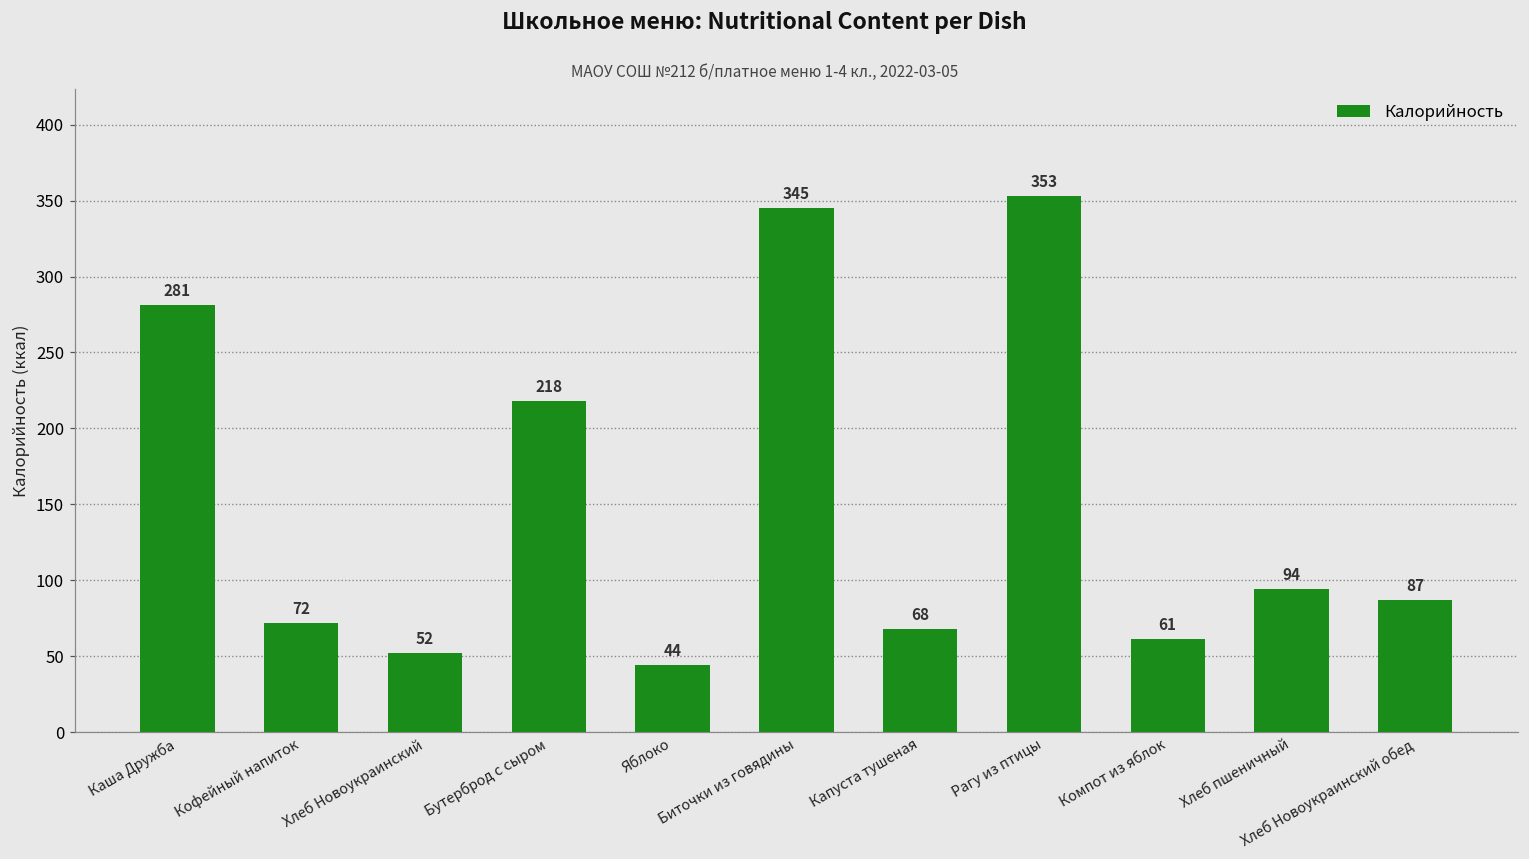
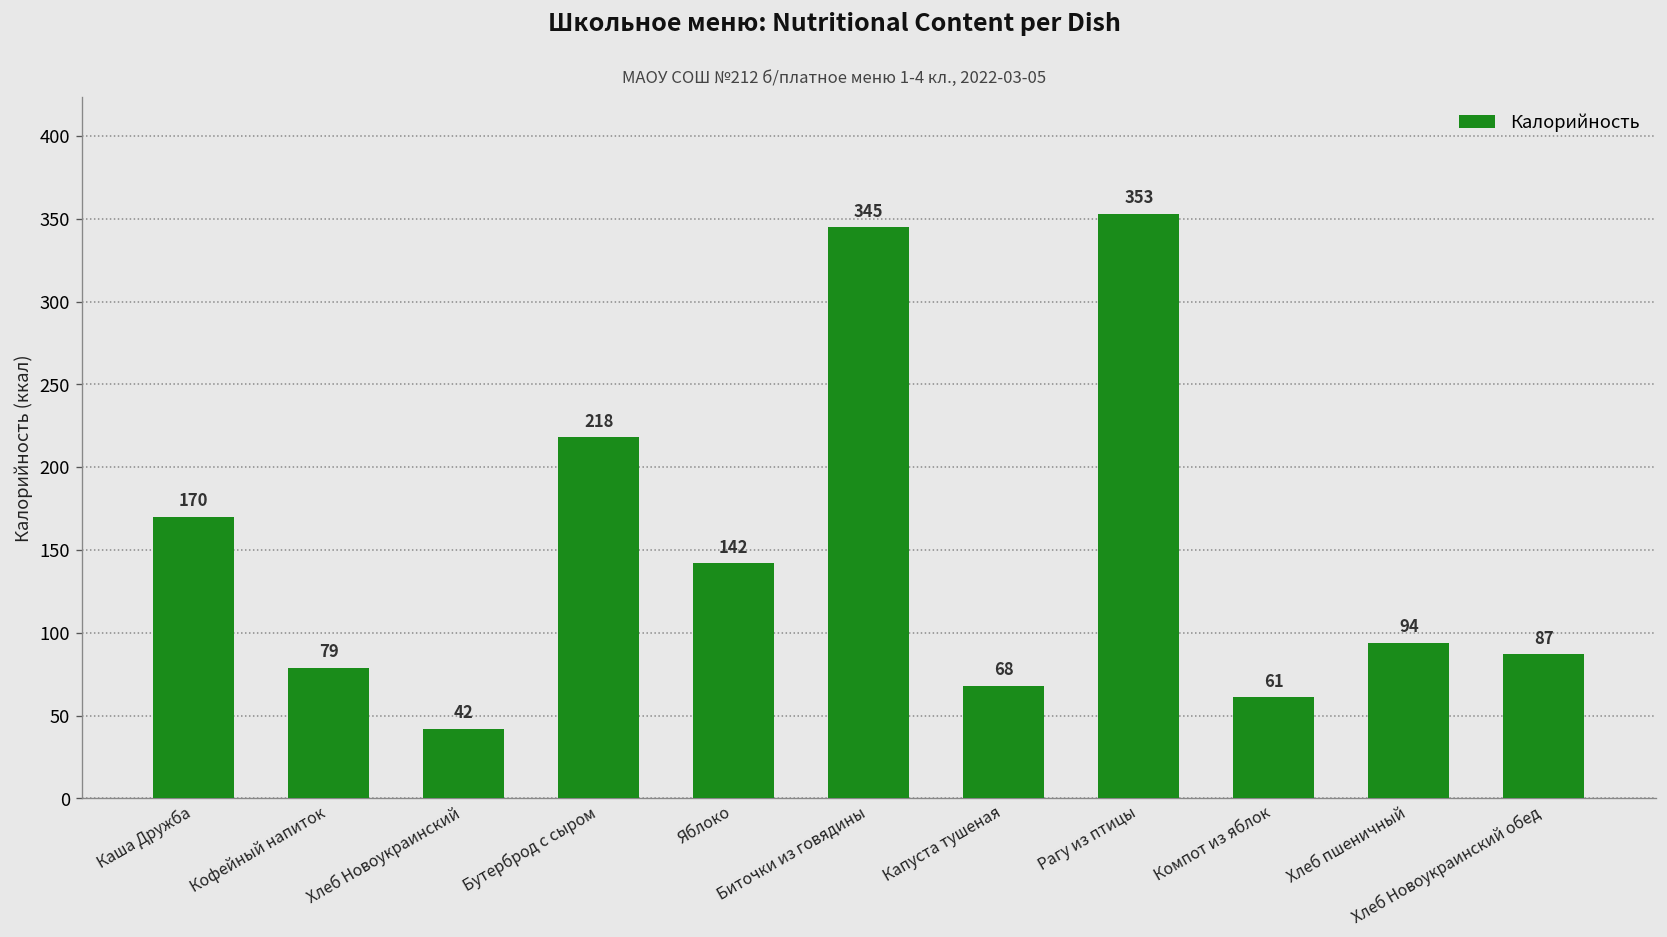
Каша Дружба: 281 -> 170
Кофейный напиток: 72 -> 79
Хлеб Новоукраинский: 52 -> 42
Яблоко: 44 -> 142
